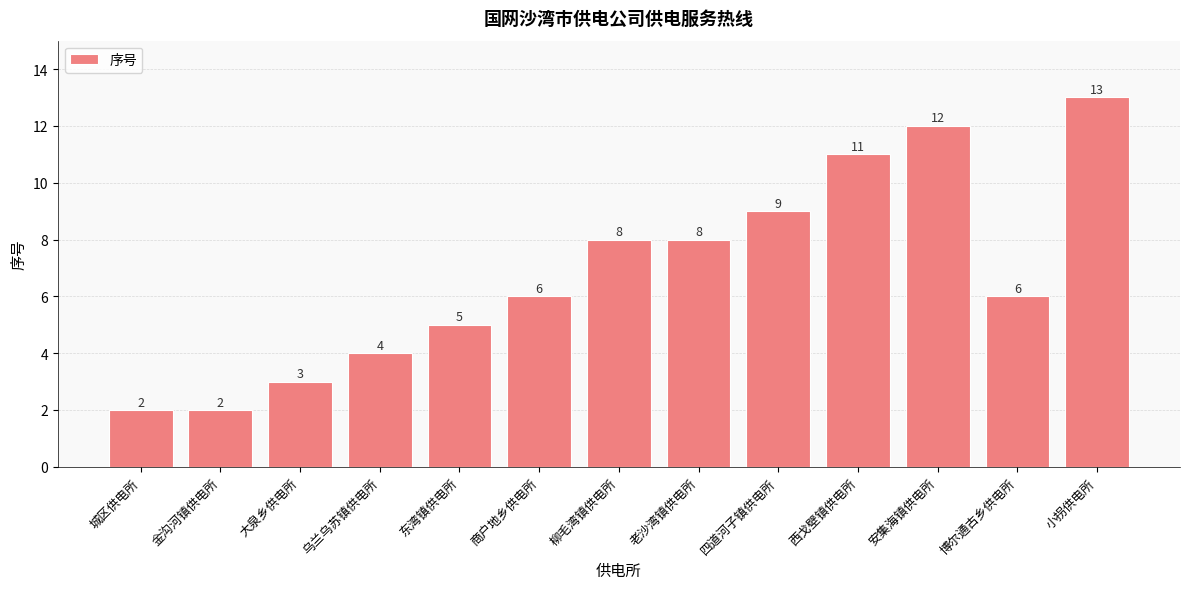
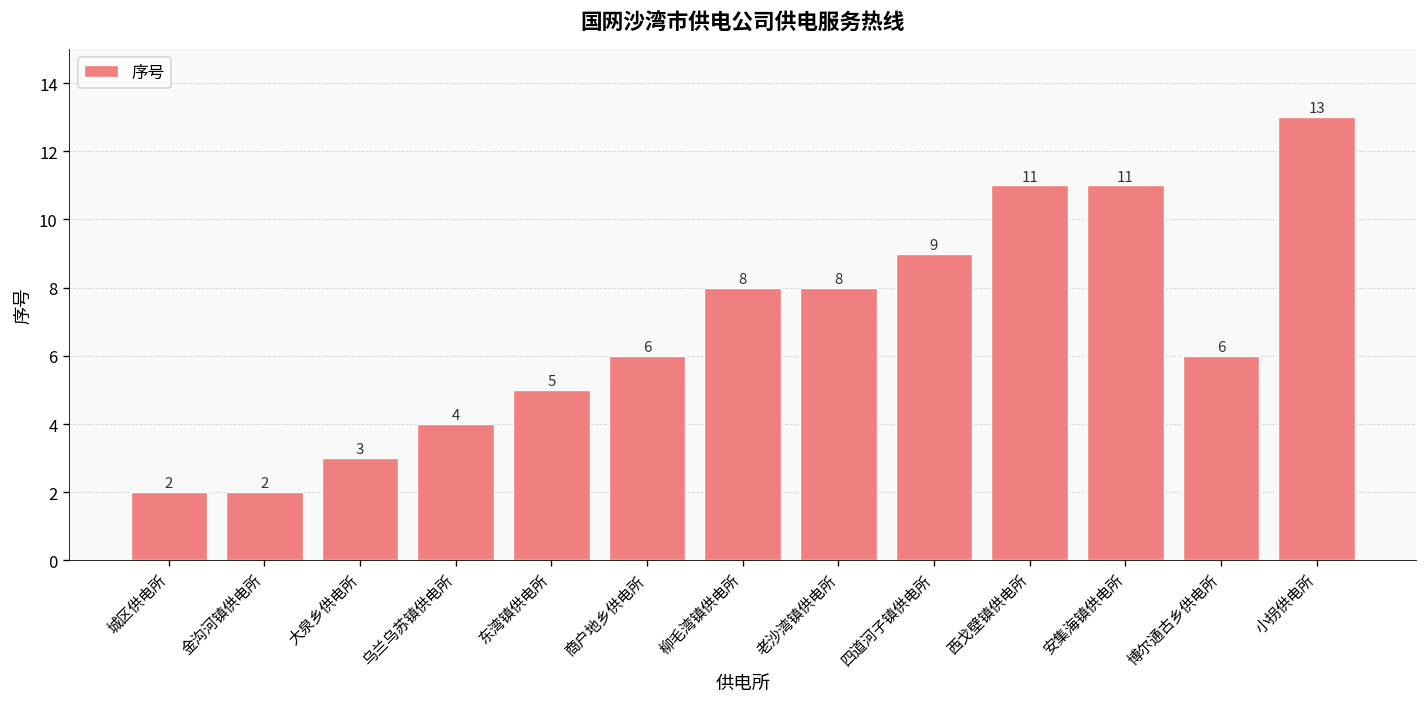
安集海镇供电所: 12 -> 11
